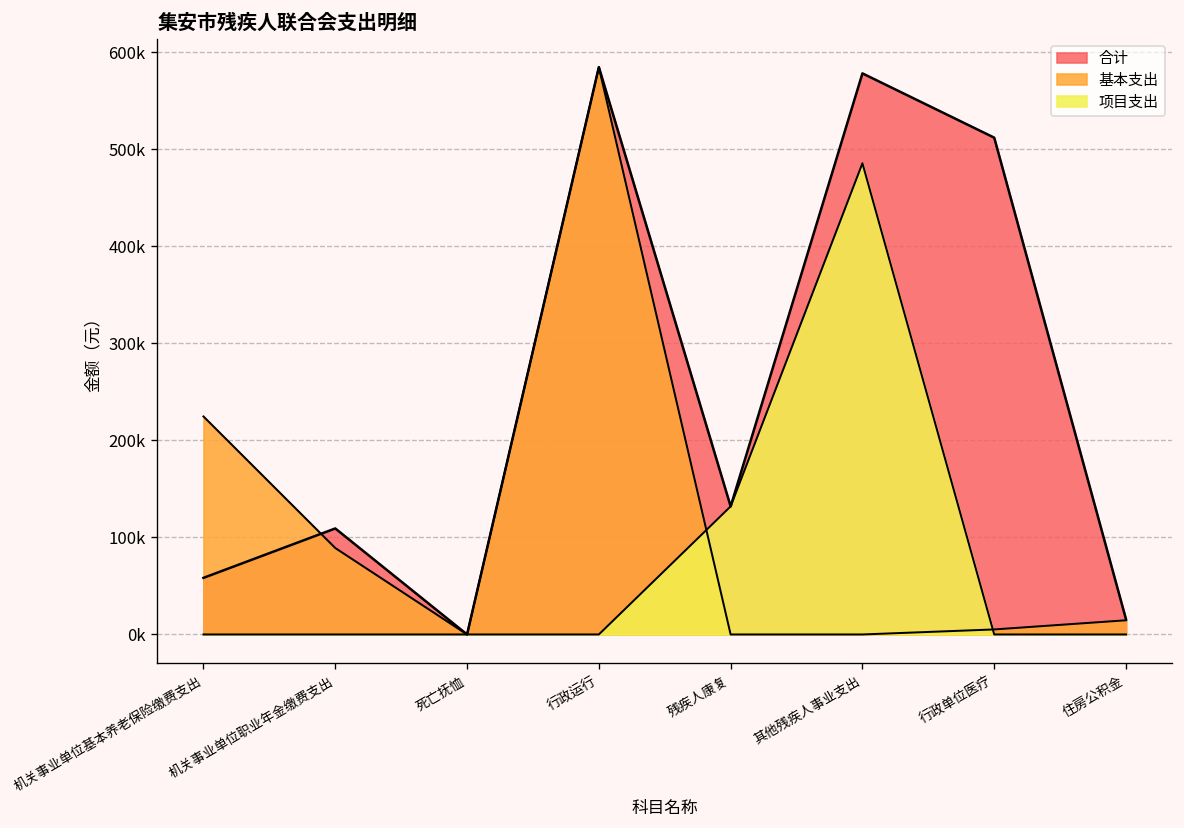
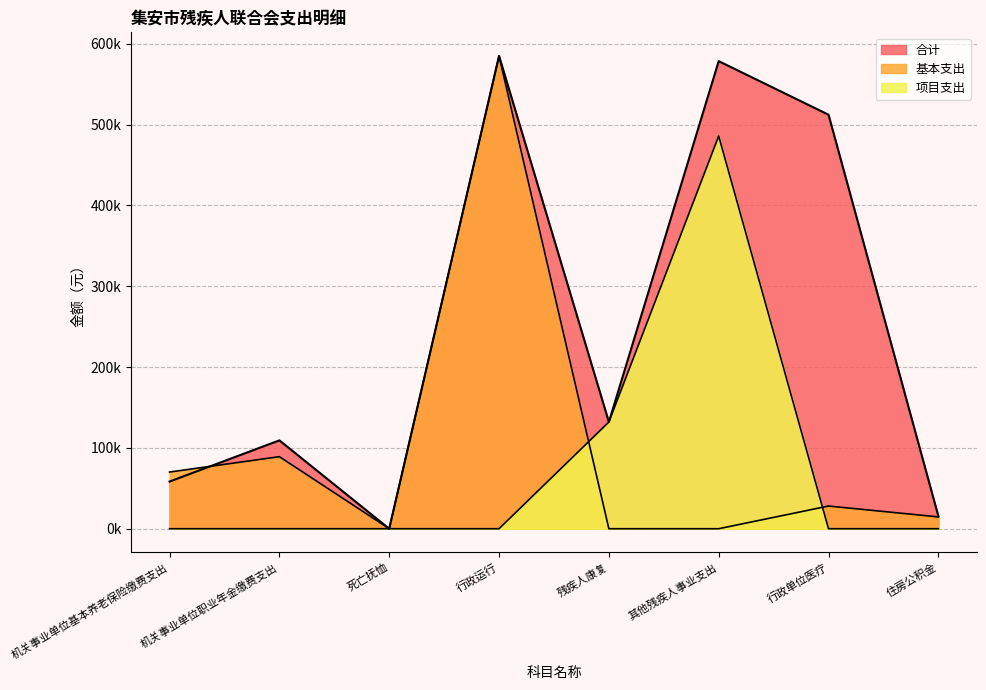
基本支出, 机关事业单位基本养老保险缴费支出: 220000 -> 70000
基本支出, 行政单位医疗: 10000 -> 30000
